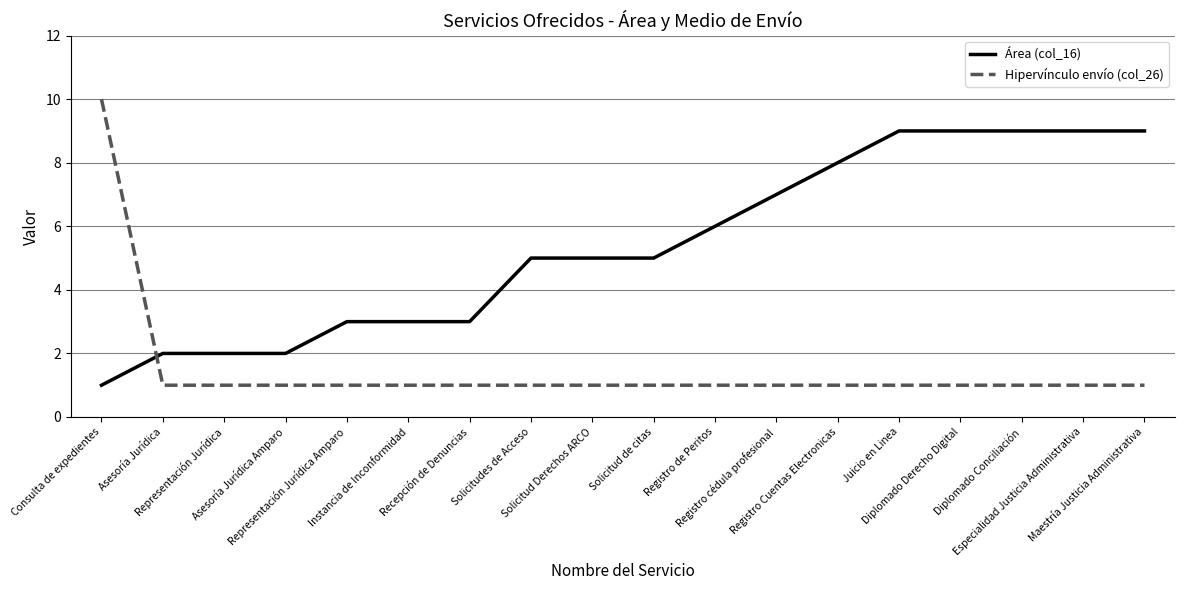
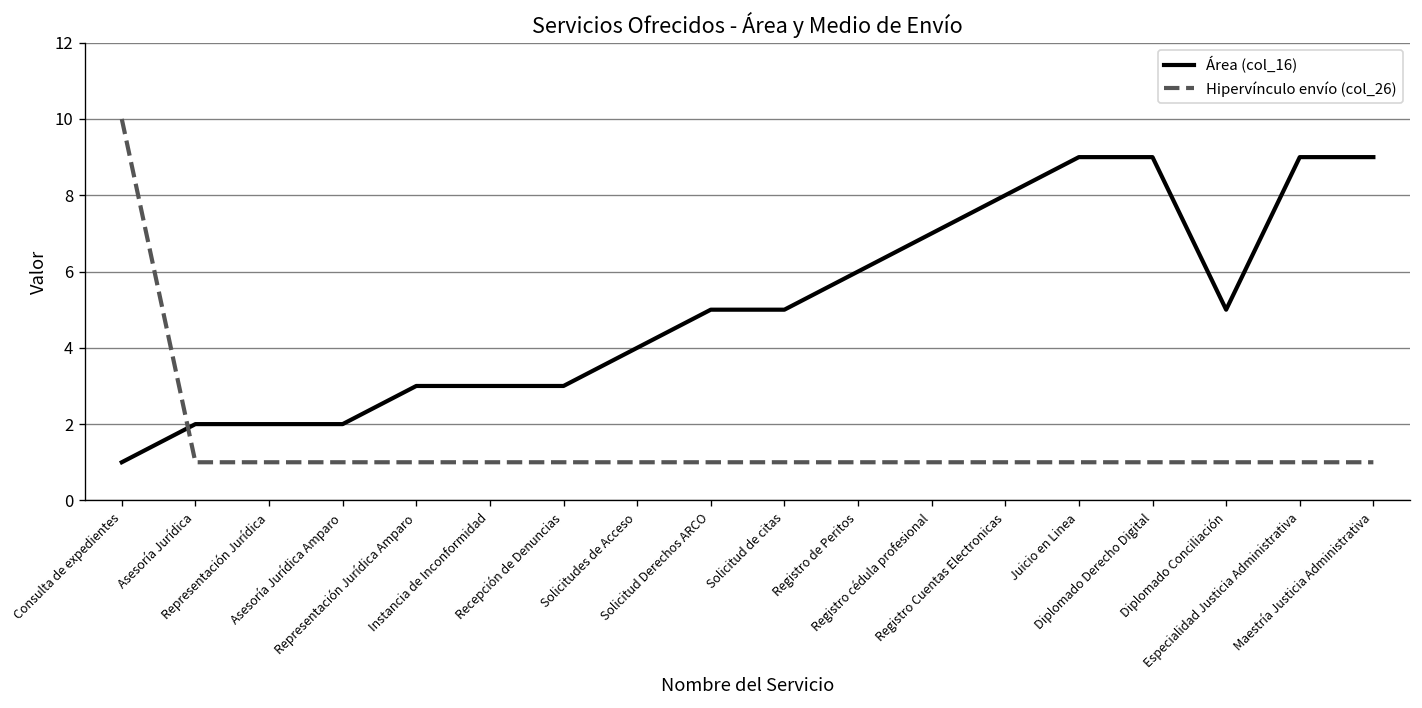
Área (col_16), Solicitudes de Acceso: 5 -> 4
Área (col_16), Diplomado Conciliación: 9 -> 5
